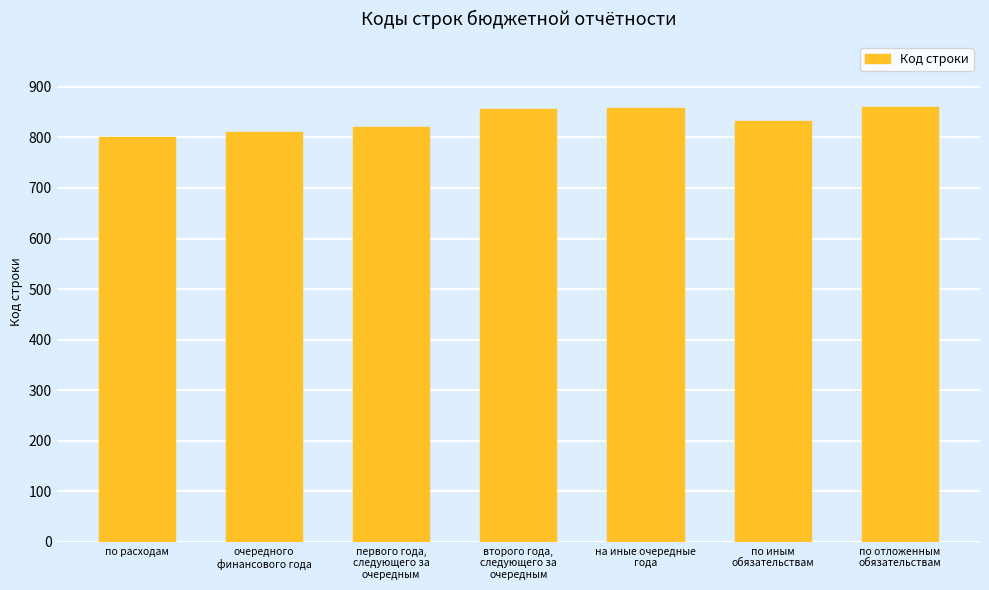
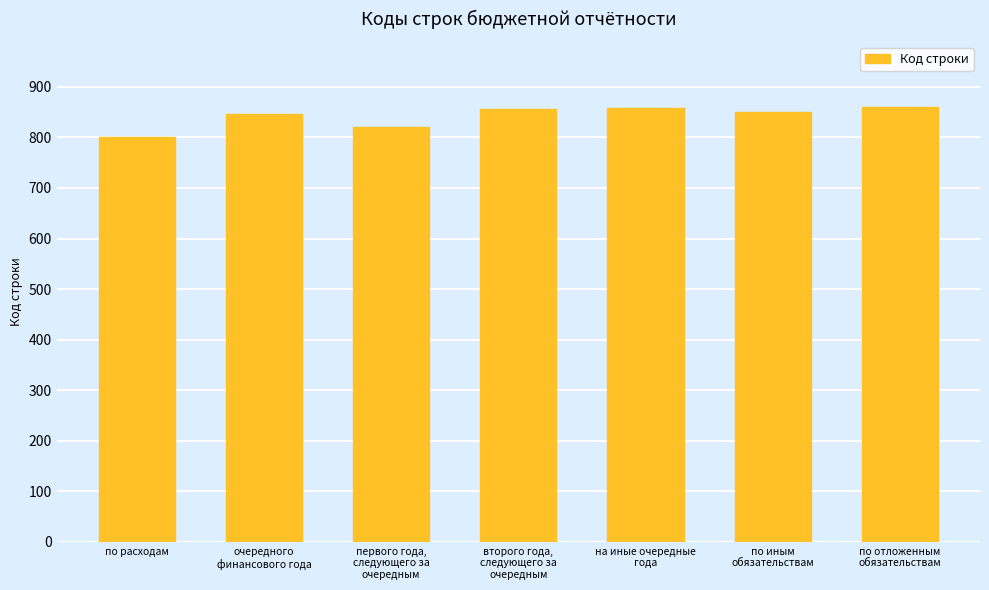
очередного финансового года: 810 -> 850
по иным обязательствам: 830 -> 850
